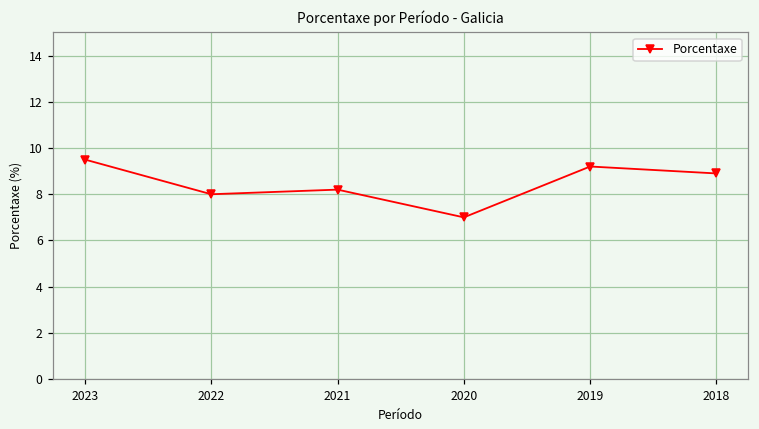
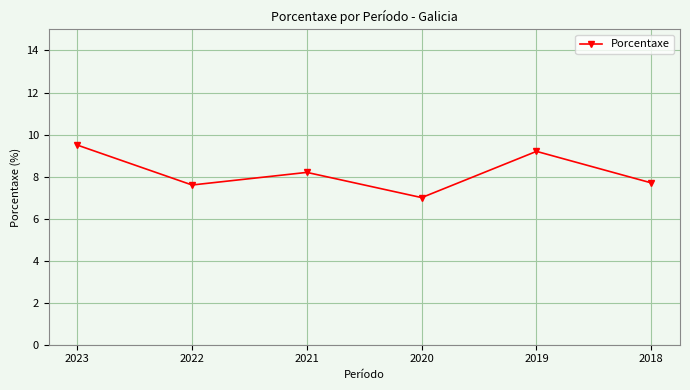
2022: 8.0 -> 7.6
2018: 8.9 -> 7.7
